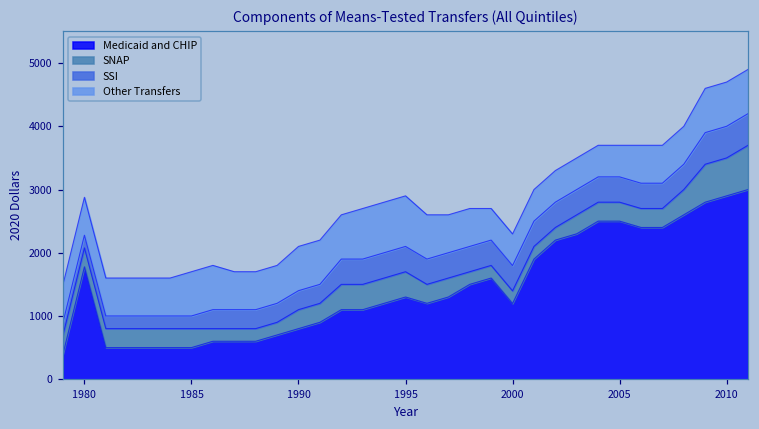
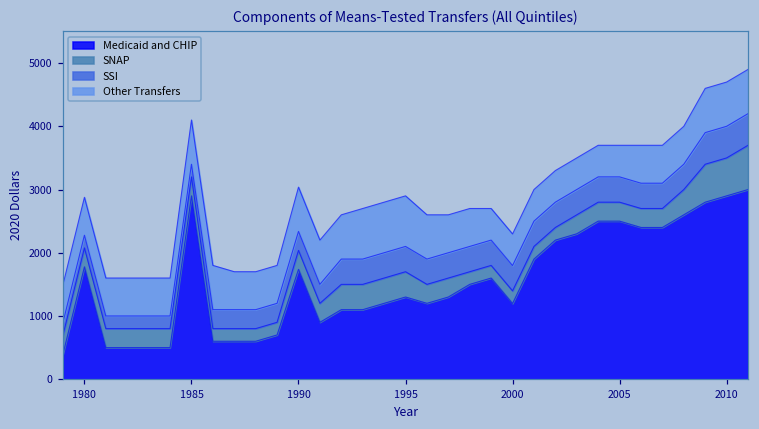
Medicaid and CHIP, 1985: 500 -> 2900
Medicaid and CHIP, 1990: 800 -> 1700
